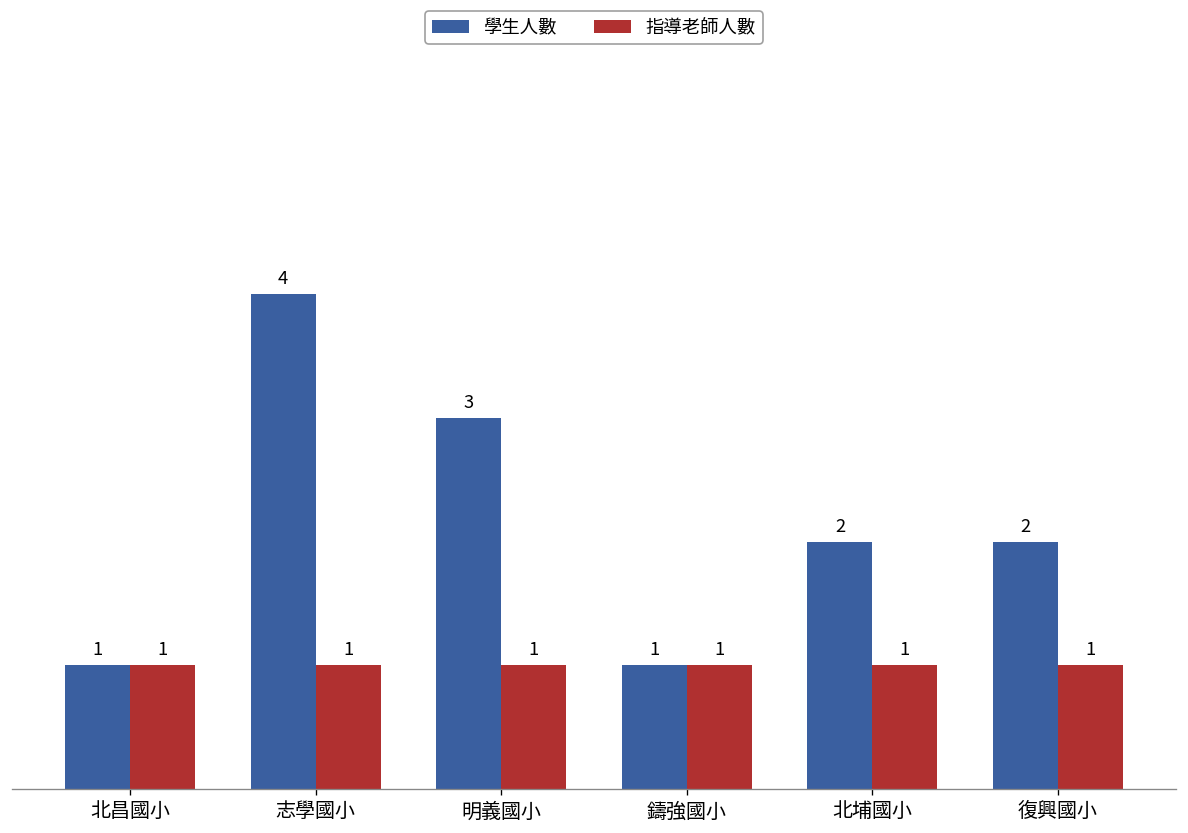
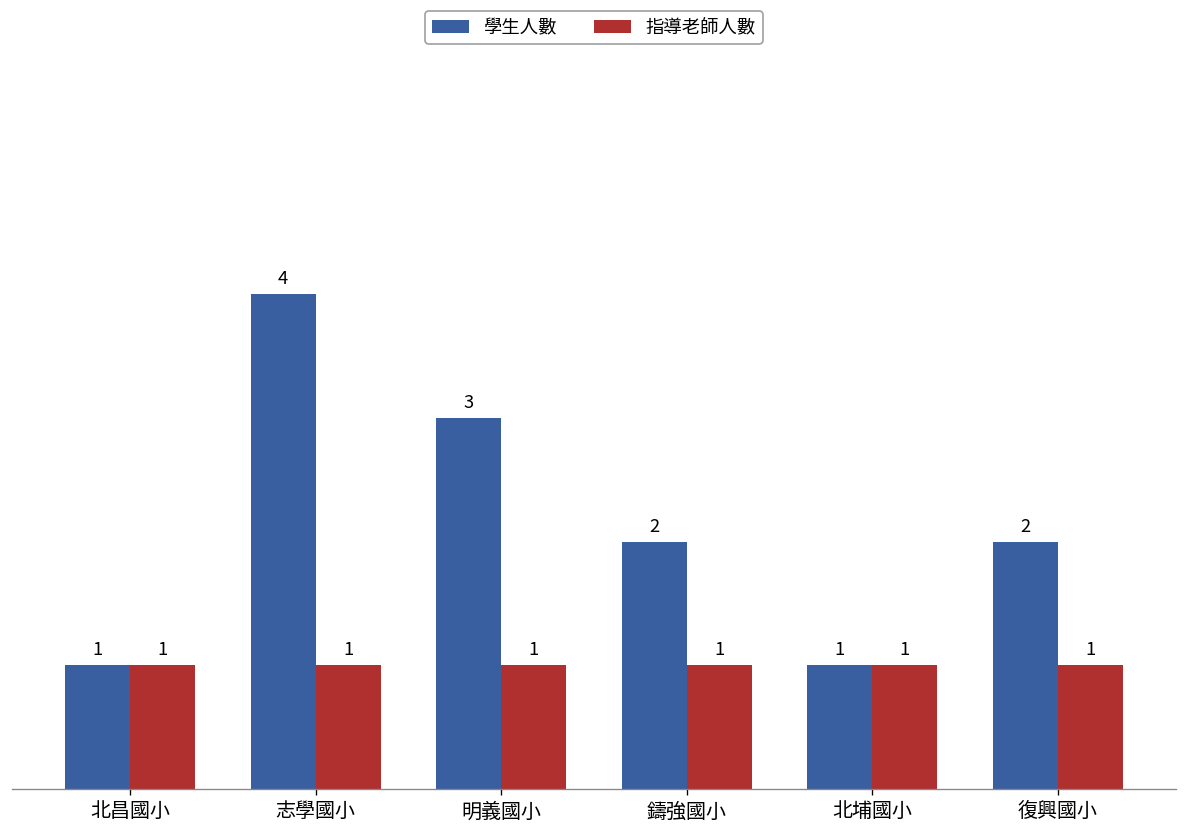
學生人數, 鑄強國小: 1 -> 2
學生人數, 北埔國小: 2 -> 1
